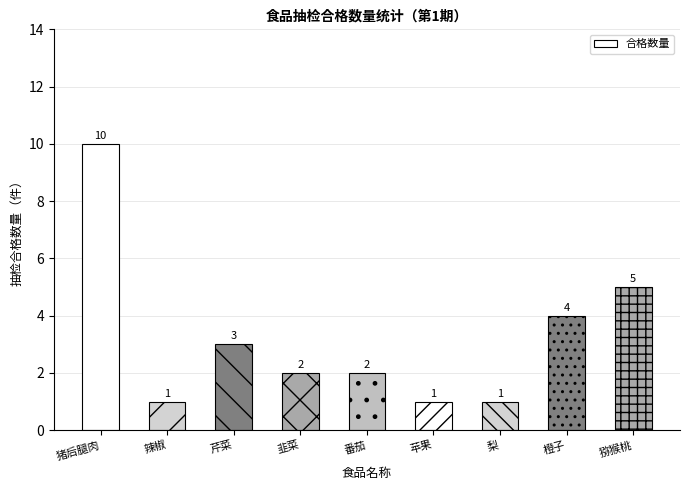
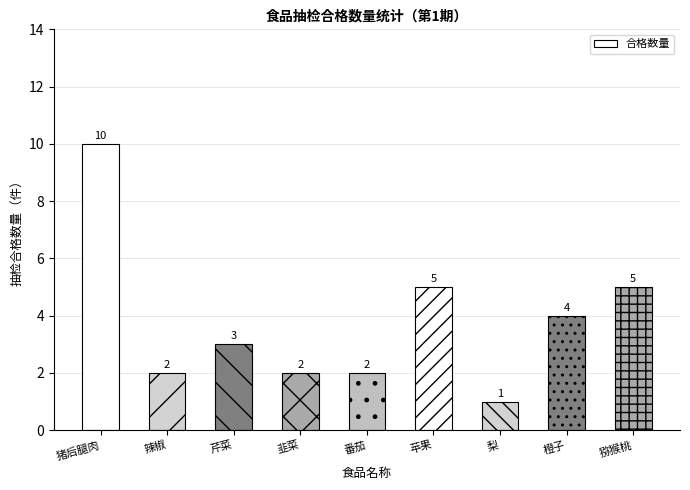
辣椒: 1 -> 2
苹果: 1 -> 5
